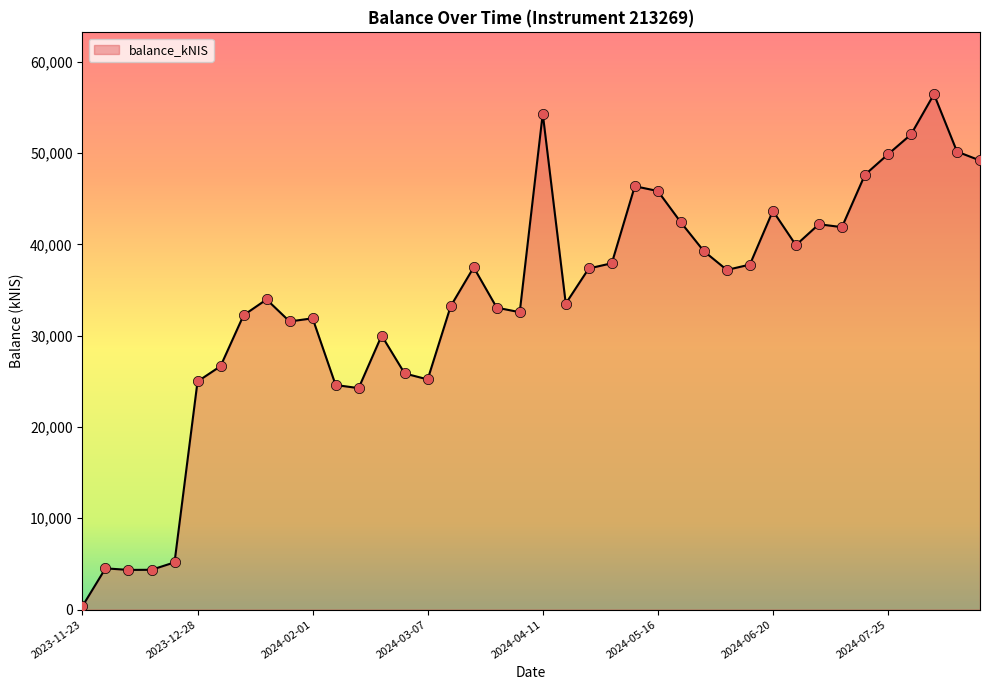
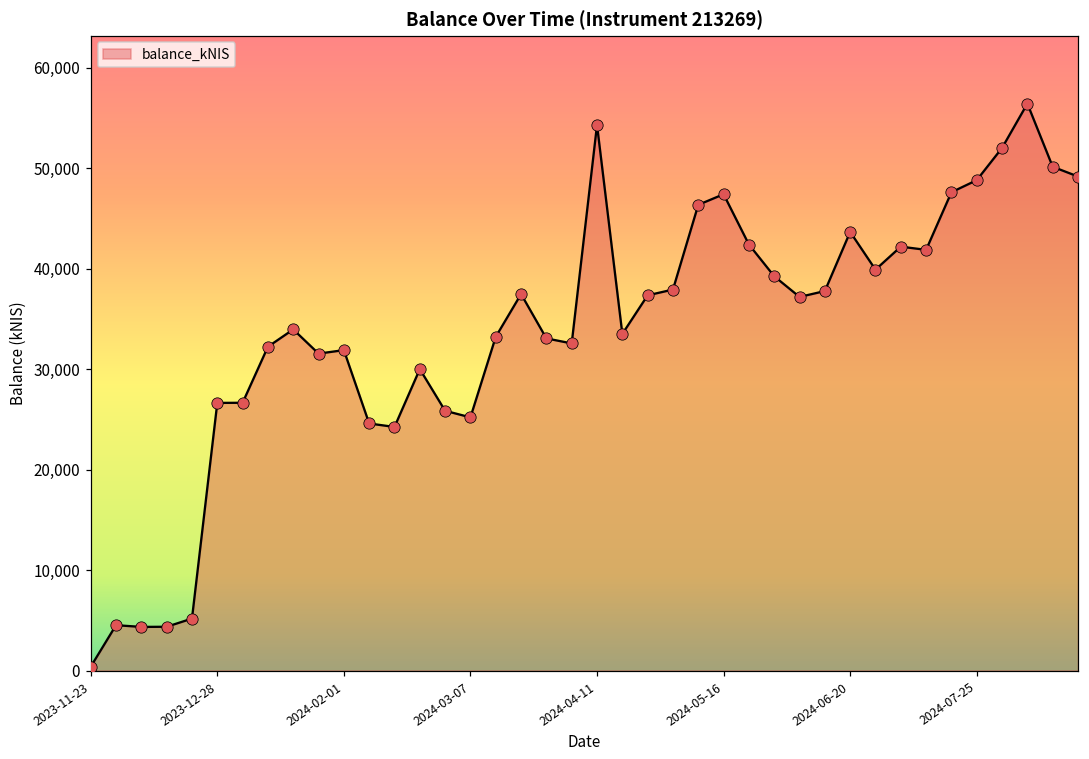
2023-12-28: 25,000 -> 27,000
2024-05-16: 46,000 -> 47,000
2024-07-25: 50,000 -> 49,000
